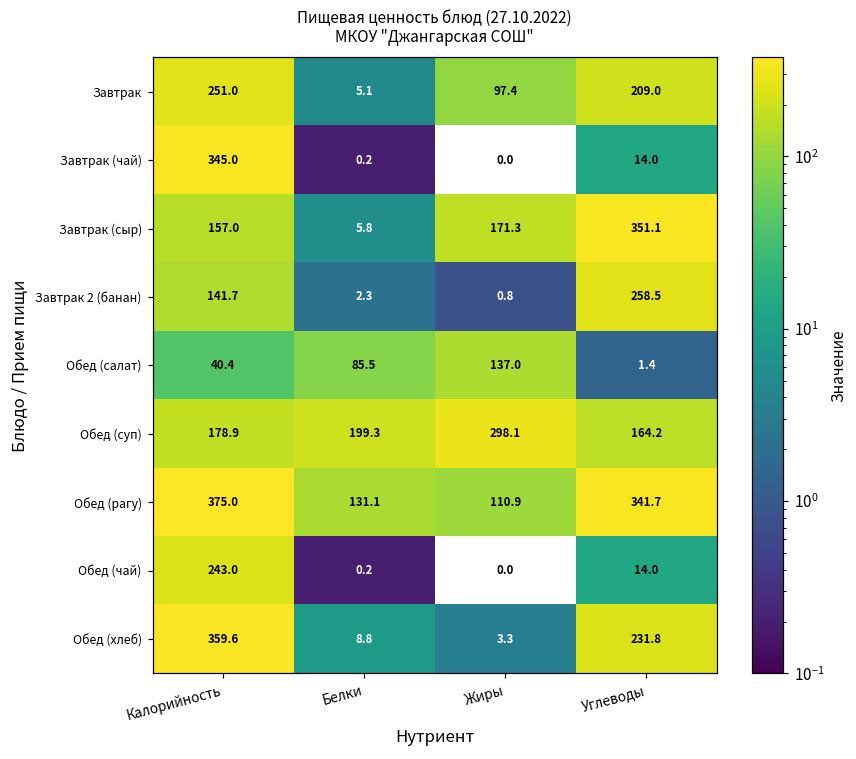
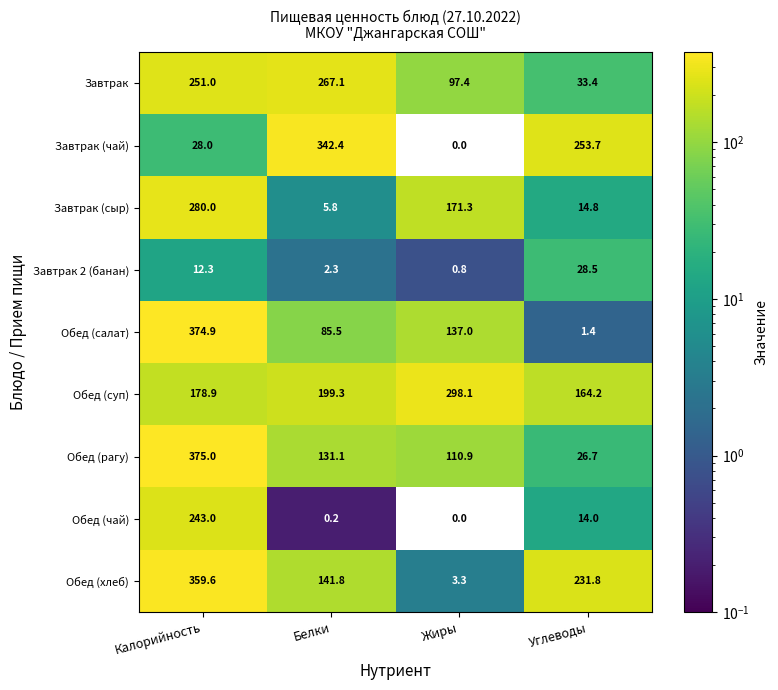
Завтрак, Белки: 5.1 -> 267.1
Завтрак, Углеводы: 209.0 -> 33.4
Завтрак (чай), Калорийность: 345.0 -> 28.0
Завтрак (чай), Белки: 0.2 -> 342.4
Завтрак (чай), Углеводы: 14.0 -> 253.7
Завтрак (сыр), Калорийность: 157.0 -> 280.0
Завтрак (сыр), Углеводы: 351.1 -> 14.8
Завтрак 2 (банан), Калорийность: 141.7 -> 12.3
Завтрак 2 (банан), Углеводы: 258.5 -> 28.5
Обед (салат), Калорийность: 40.4 -> 374.9
Обед (рагу), Углеводы: 341.7 -> 26.7
Обед (хлеб), Белки: 8.8 -> 141.8
